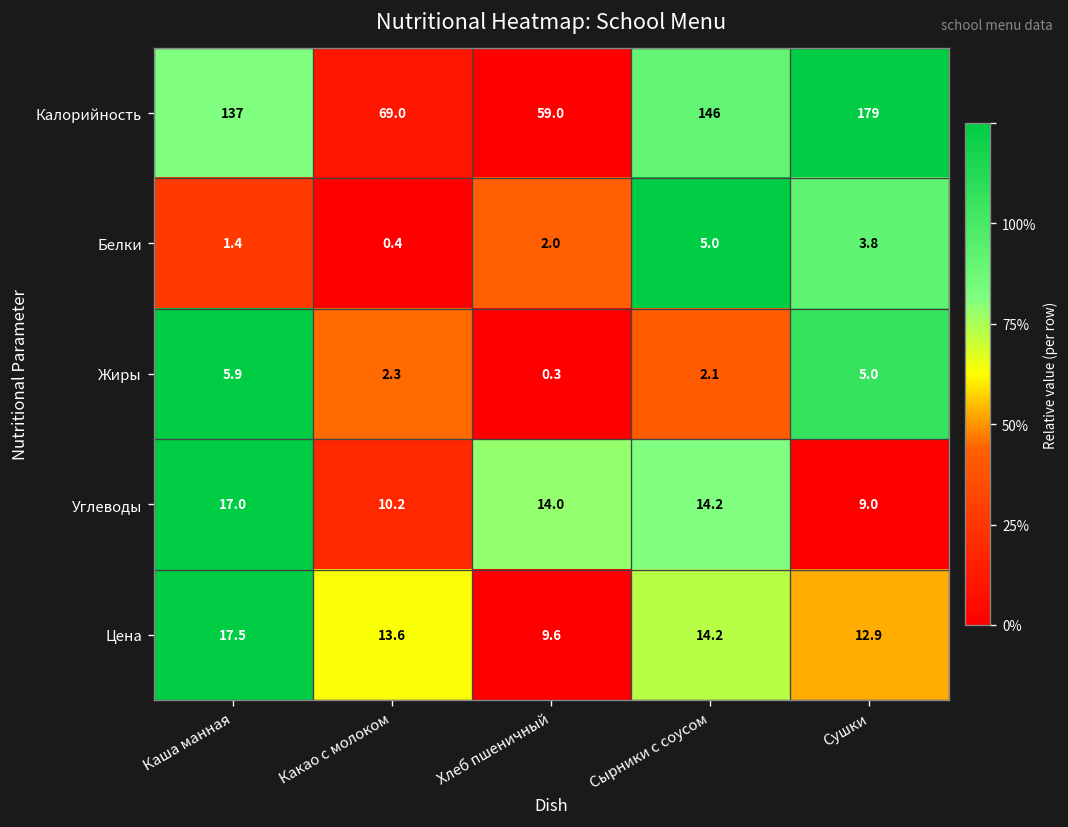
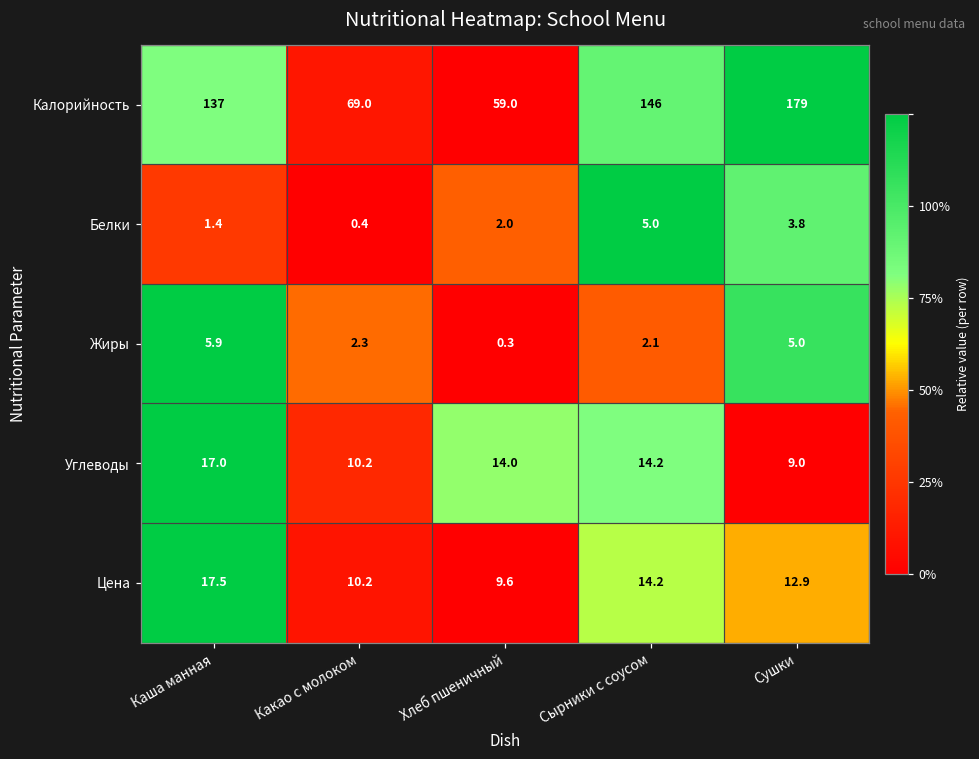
Цена, Какао с молоком: 13.6 -> 10.2
